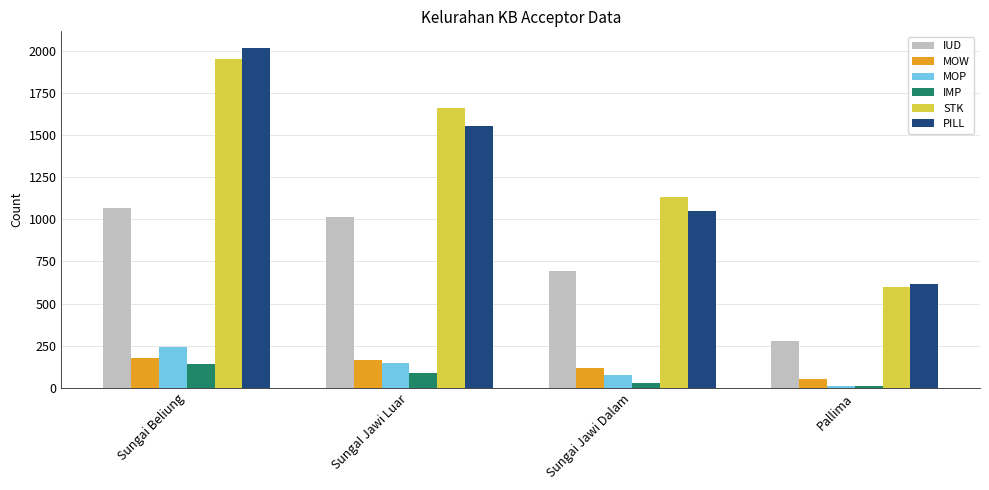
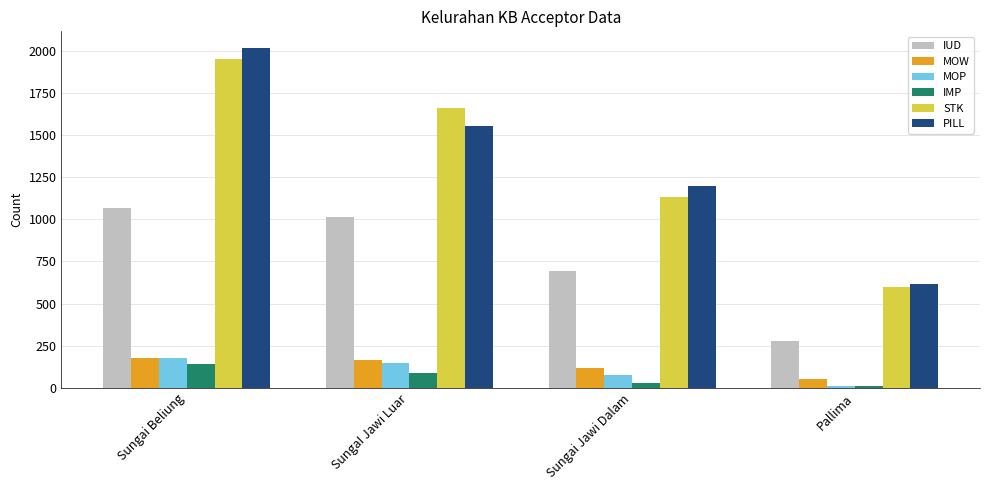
MOP, Sungai Beliung: 240 -> 180
PILL, Sungai Jawi Dalam: 1050 -> 1200
